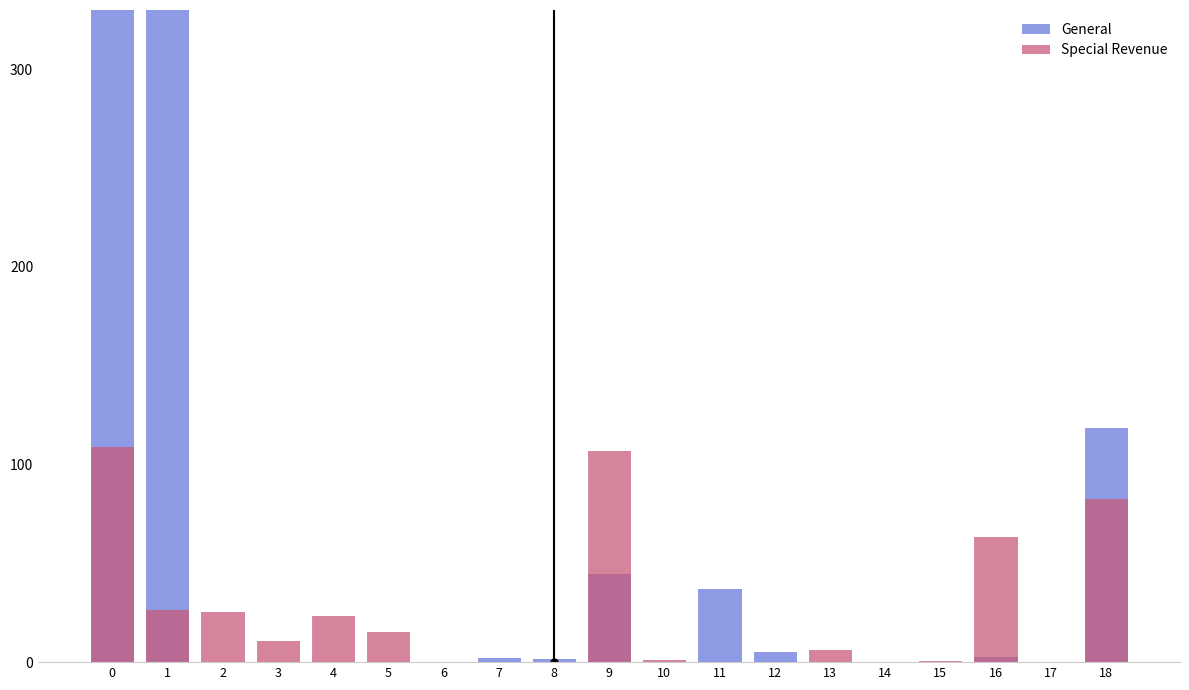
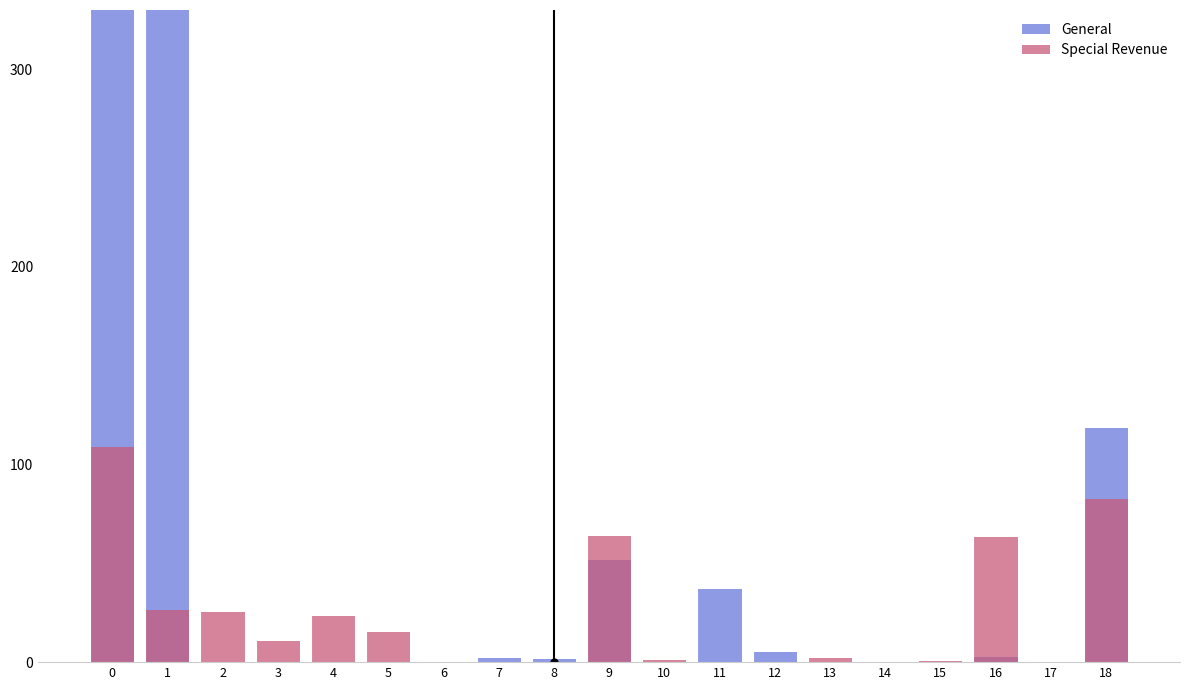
General, 9: 45 -> 52
Special Revenue, 9: 107 -> 64
Special Revenue, 13: 6 -> 2
